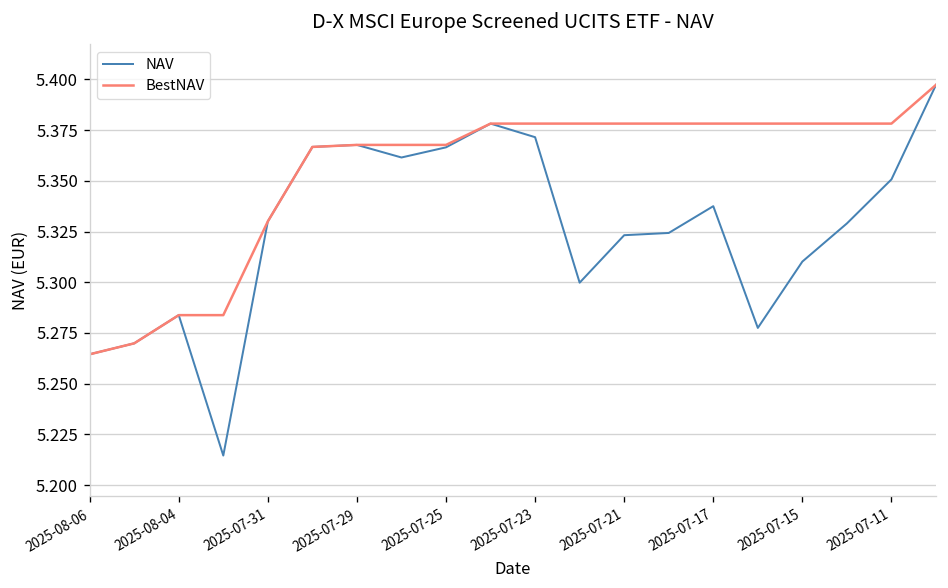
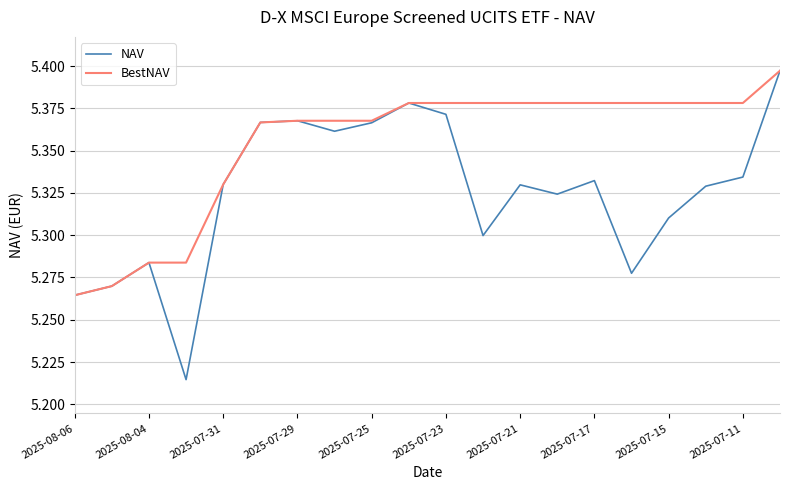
NAV, 2025-07-21: 5.323 -> 5.330
NAV, 2025-07-17: 5.338 -> 5.332
NAV, 2025-07-11: 5.351 -> 5.334
